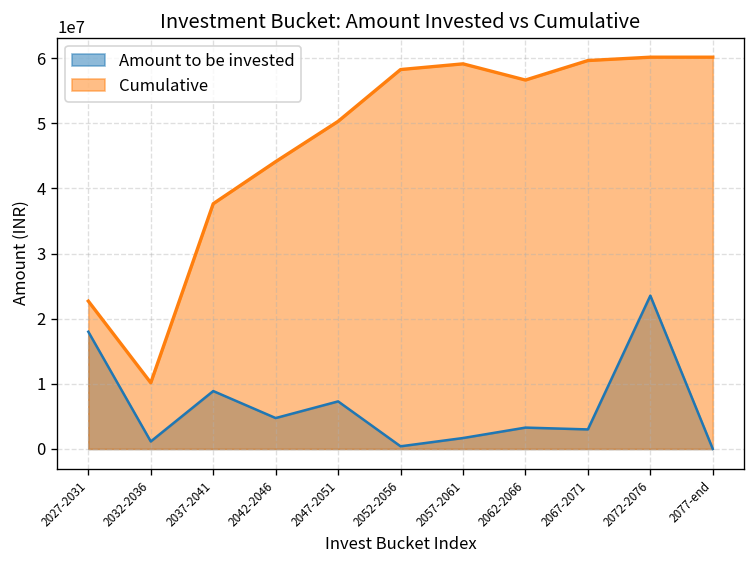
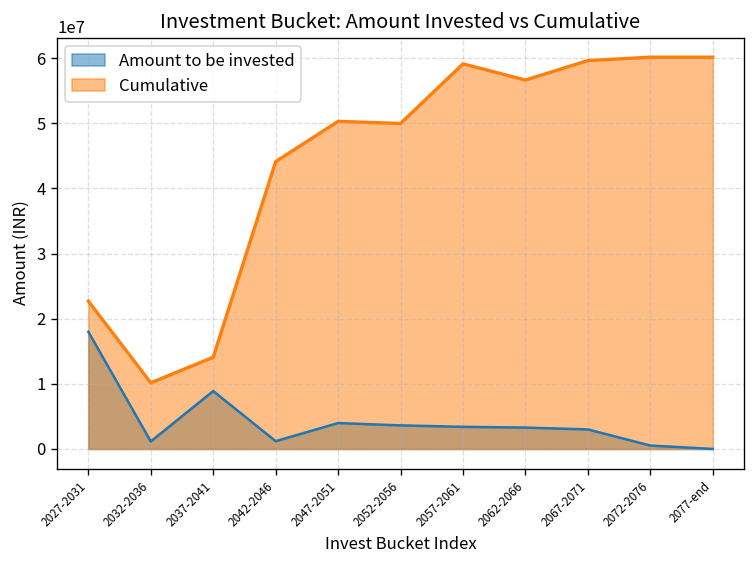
Cumulative, 2037-2041: 38000000 -> 14000000
Amount to be invested, 2042-2046: 5000000 -> 1000000
Amount to be invested, 2047-2051: 7000000 -> 4000000
Amount to be invested, 2052-2056: 0 -> 4000000
Cumulative, 2052-2056: 58000000 -> 50000000
Amount to be invested, 2057-2061: 2000000 -> 3000000
Amount to be invested, 2072-2076: 24000000 -> 1000000
